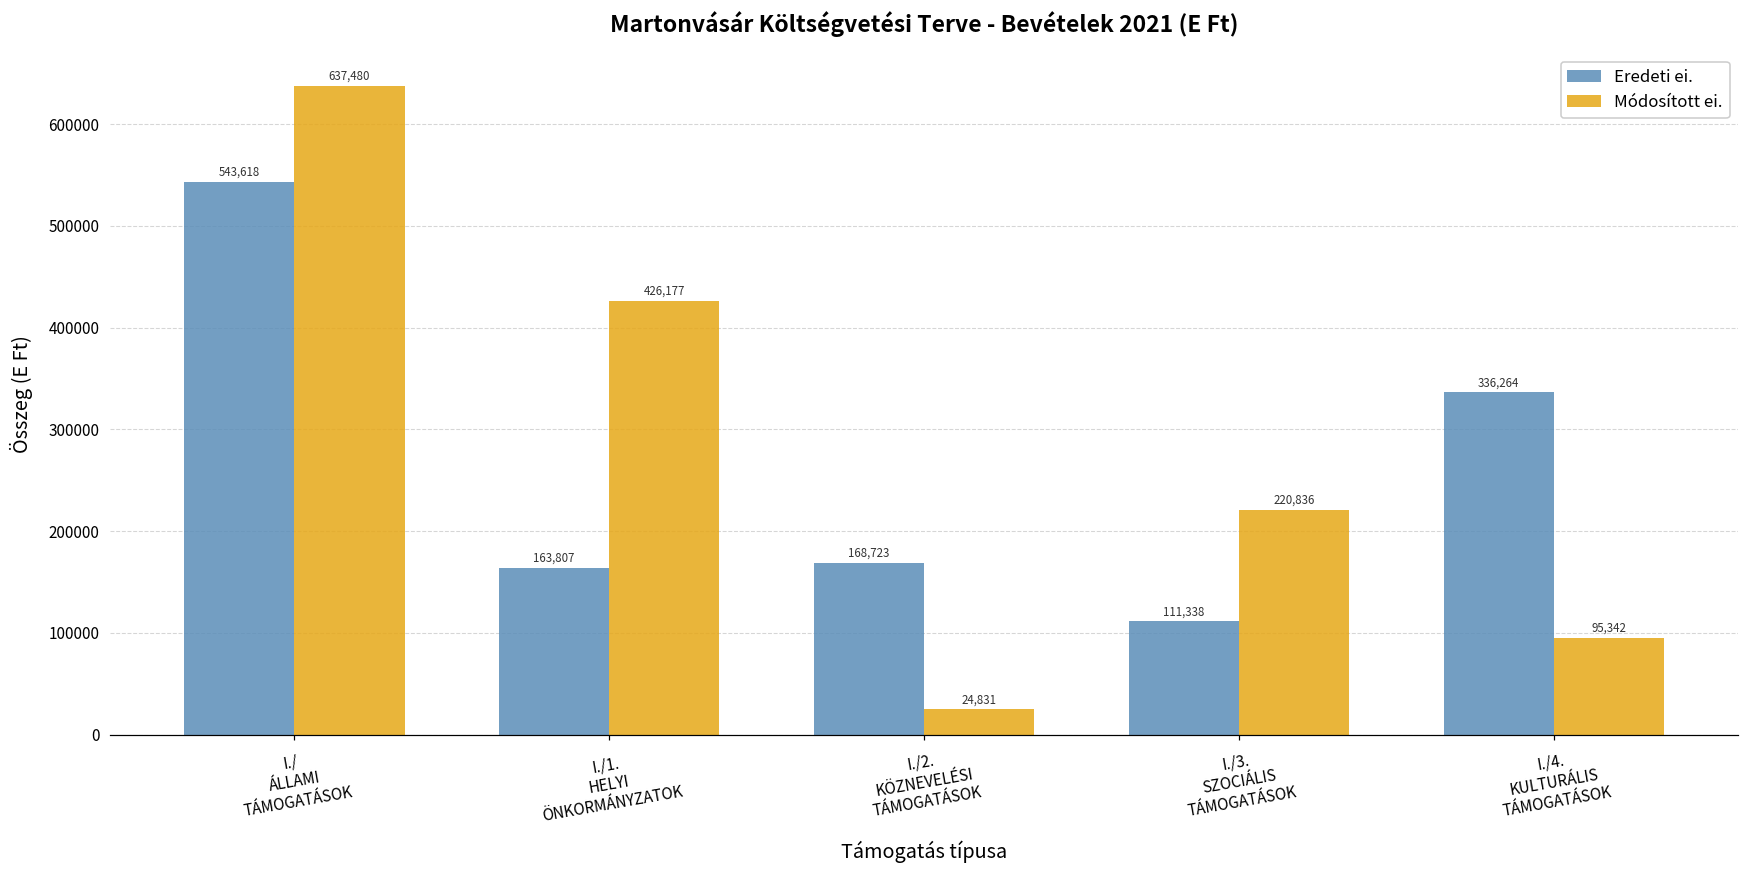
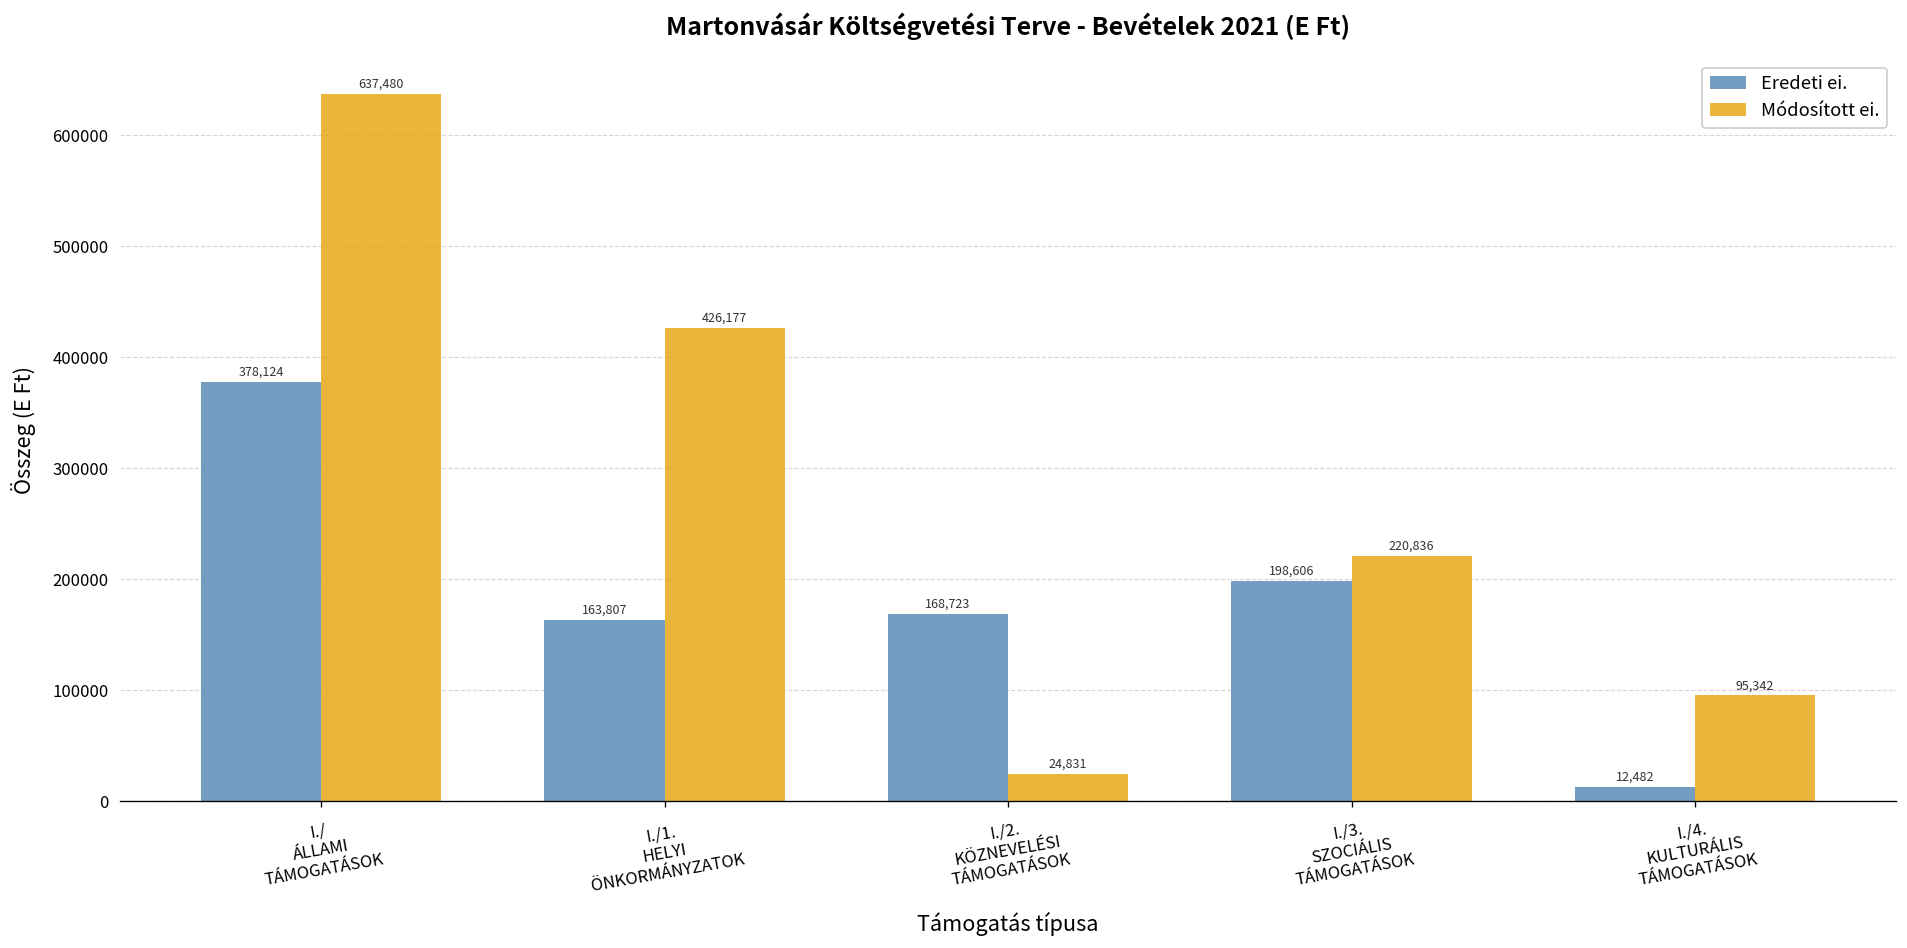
Eredeti ei., I./ ÁLLAMI TÁMOGATÁSOK: 543,618 -> 378,124
Eredeti ei., I./3. SZOCIÁLIS TÁMOGATÁSOK: 111,338 -> 198,606
Eredeti ei., I./4. KULTURÁLIS TÁMOGATÁSOK: 336,264 -> 12,482
